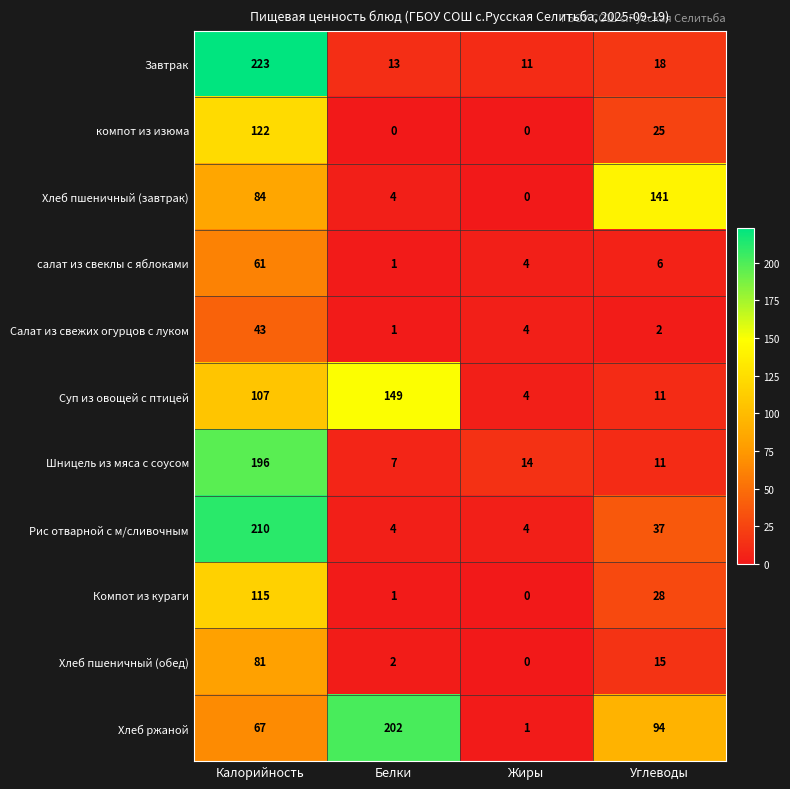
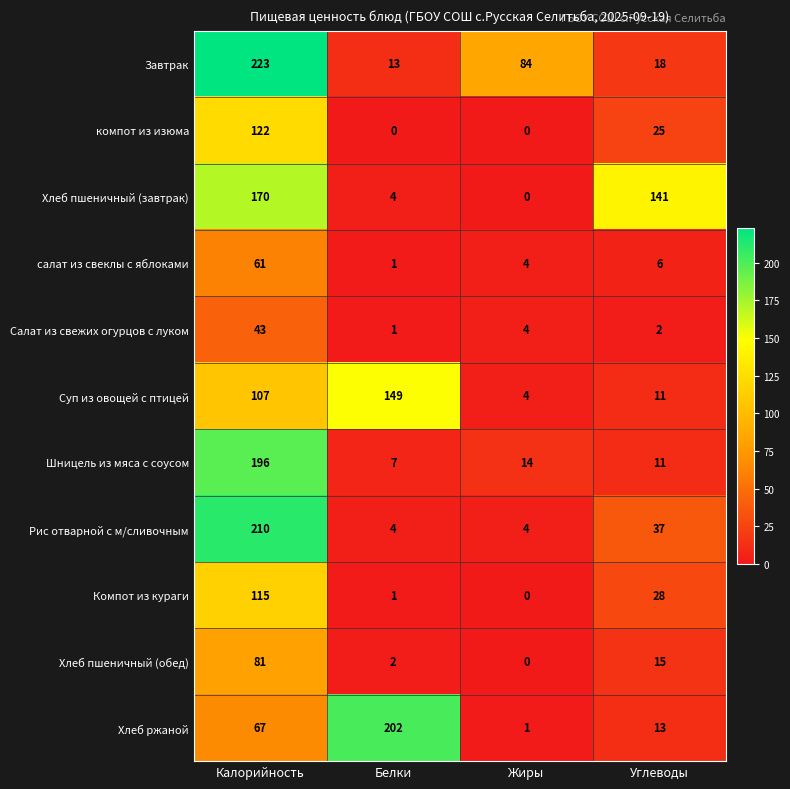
Завтрак, Жиры: 11 -> 84
Хлеб пшеничный (завтрак), Калорийность: 84 -> 170
Хлеб ржаной, Углеводы: 94 -> 13
